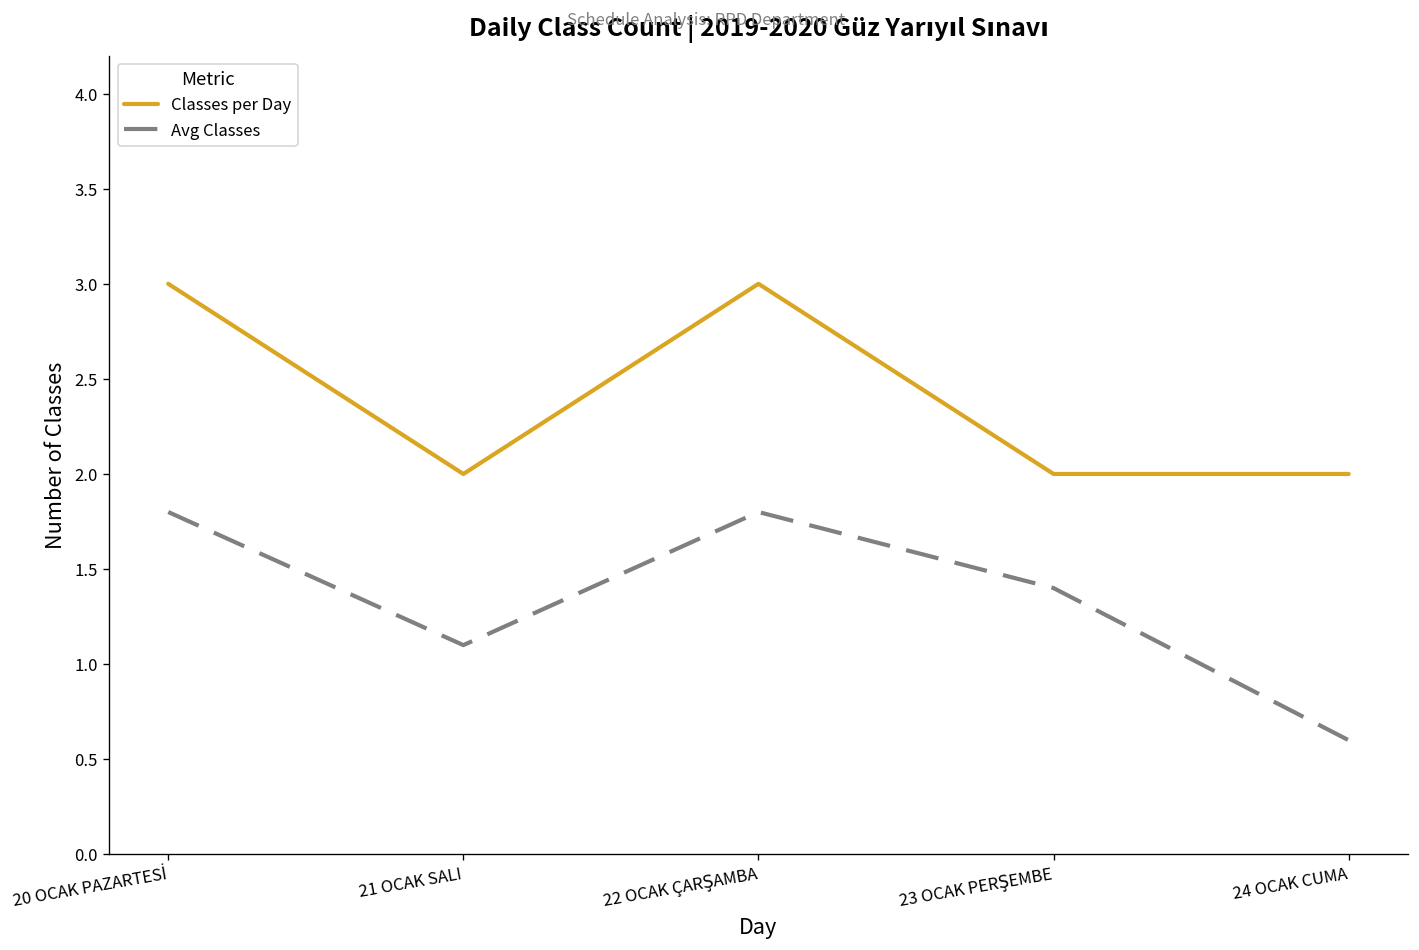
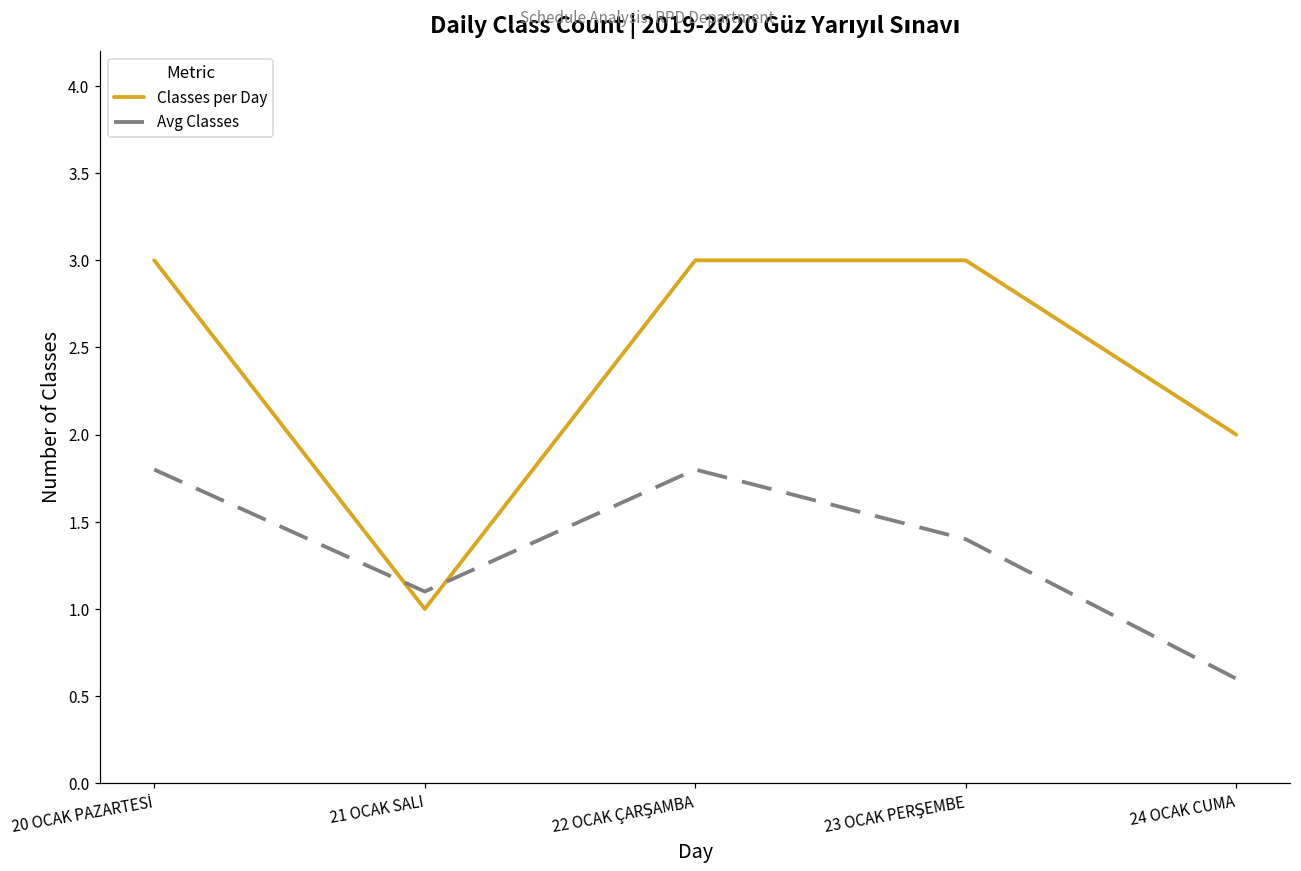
Classes per Day, 21 OCAK SALI: 2 -> 1
Classes per Day, 23 OCAK PERŞEMBE: 2 -> 3
